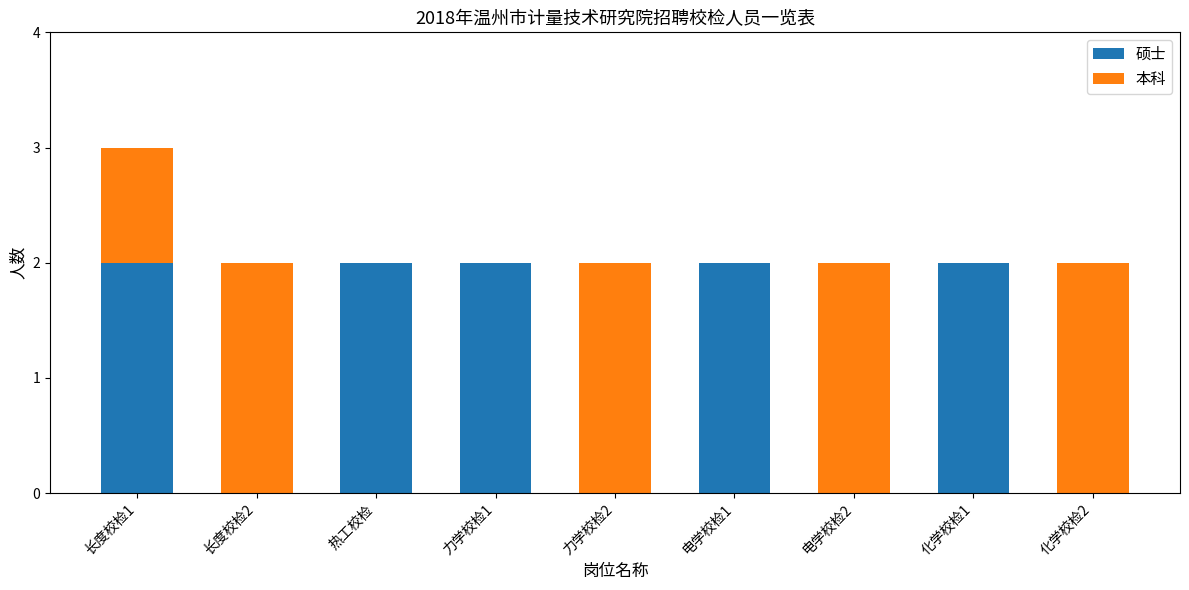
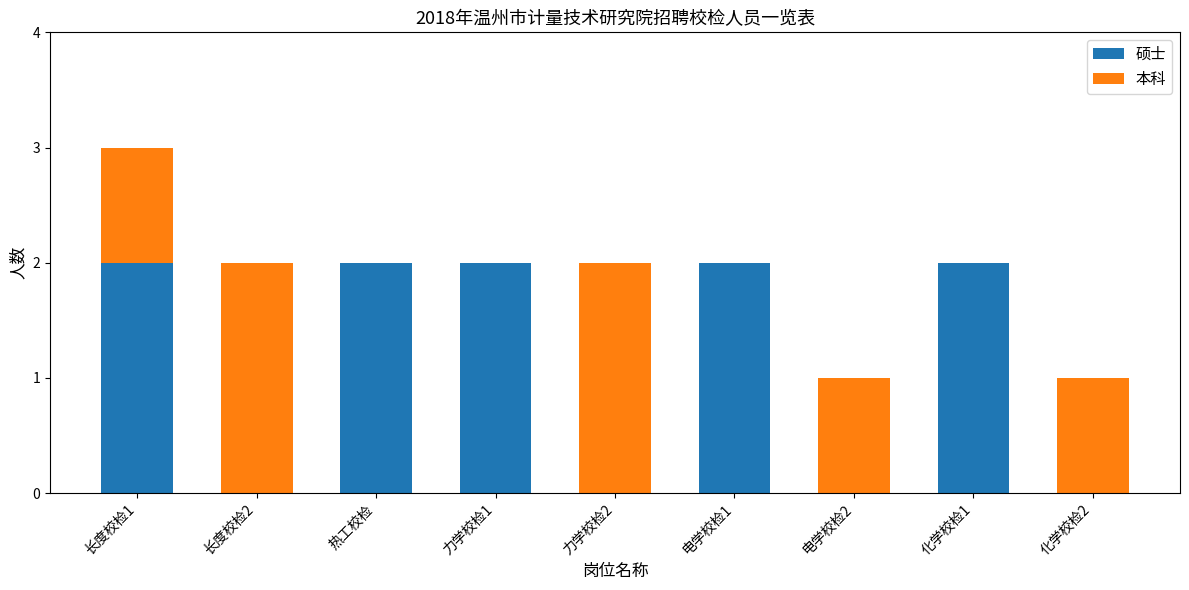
本科, 电学校检2: 2 -> 1
本科, 化学校检2: 2 -> 1
